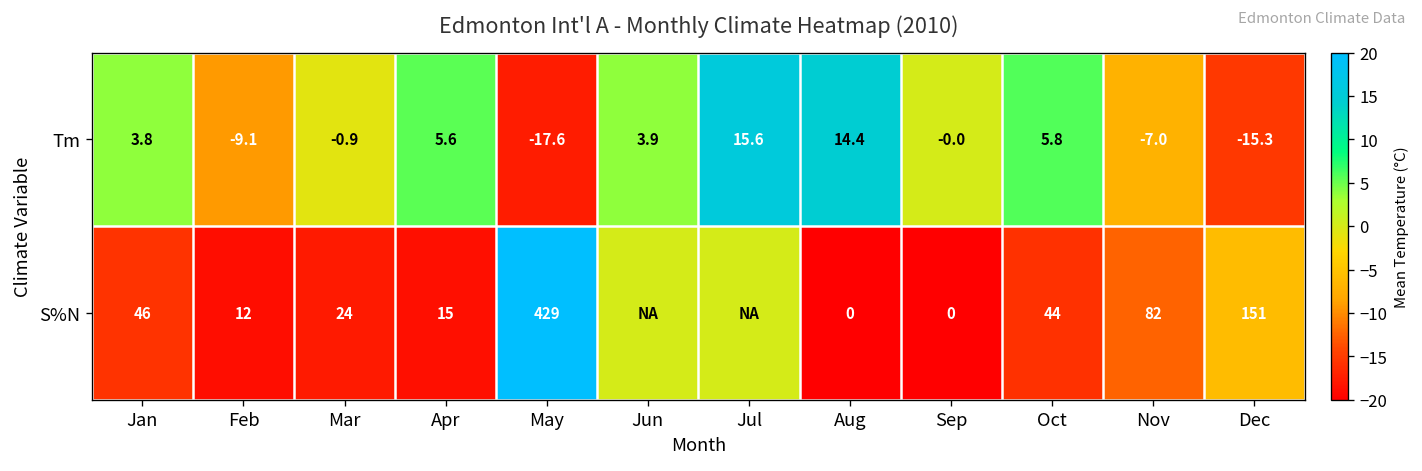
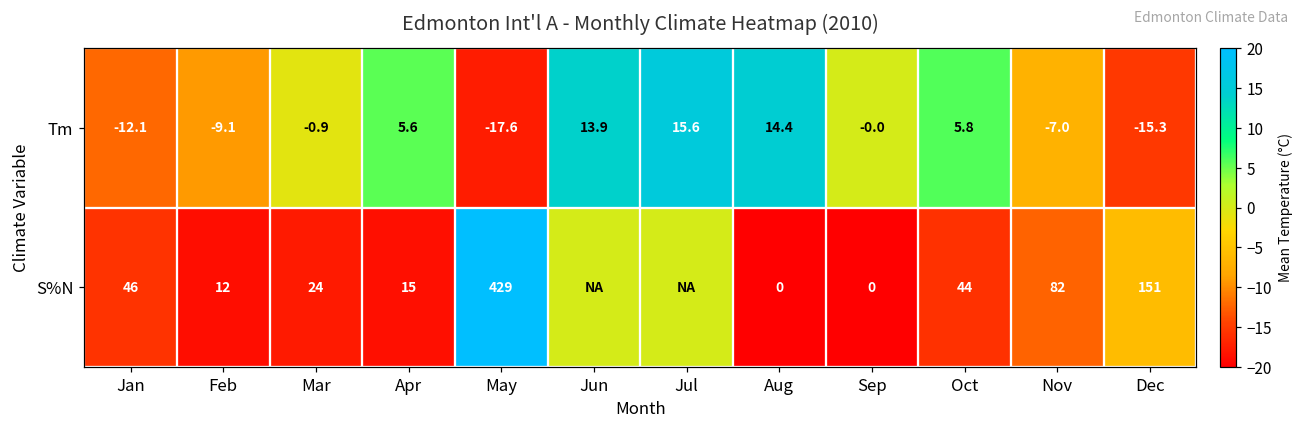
Tm, Jan: 3.8 -> -12.1
Tm, Jun: 3.9 -> 13.9
